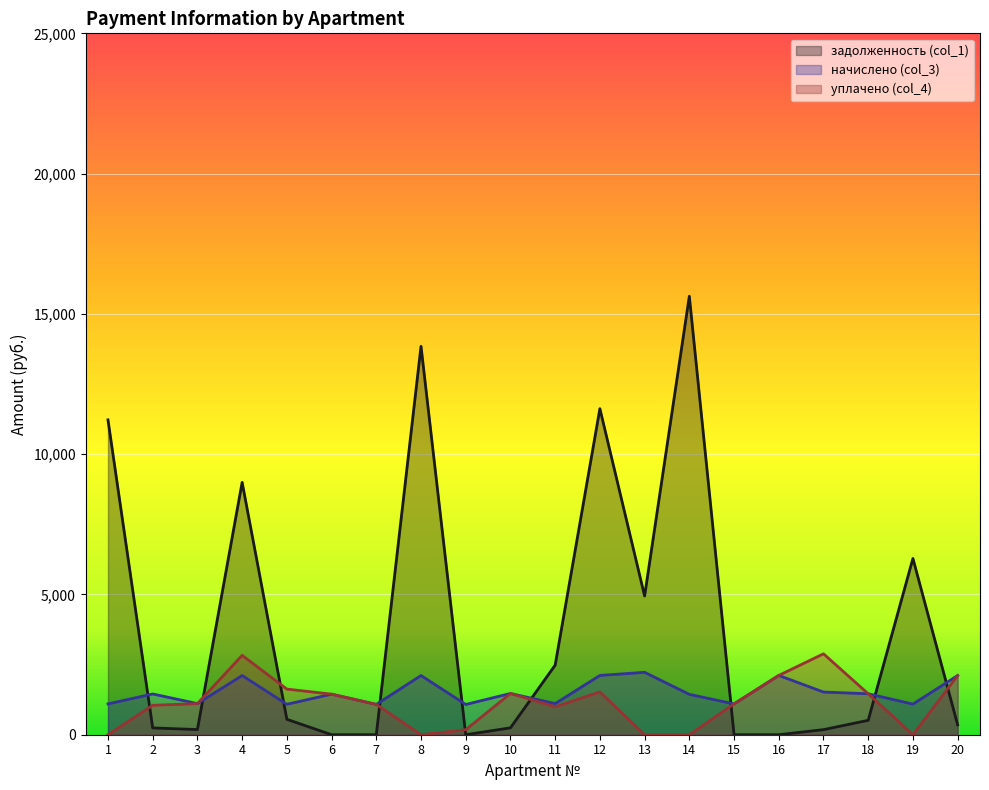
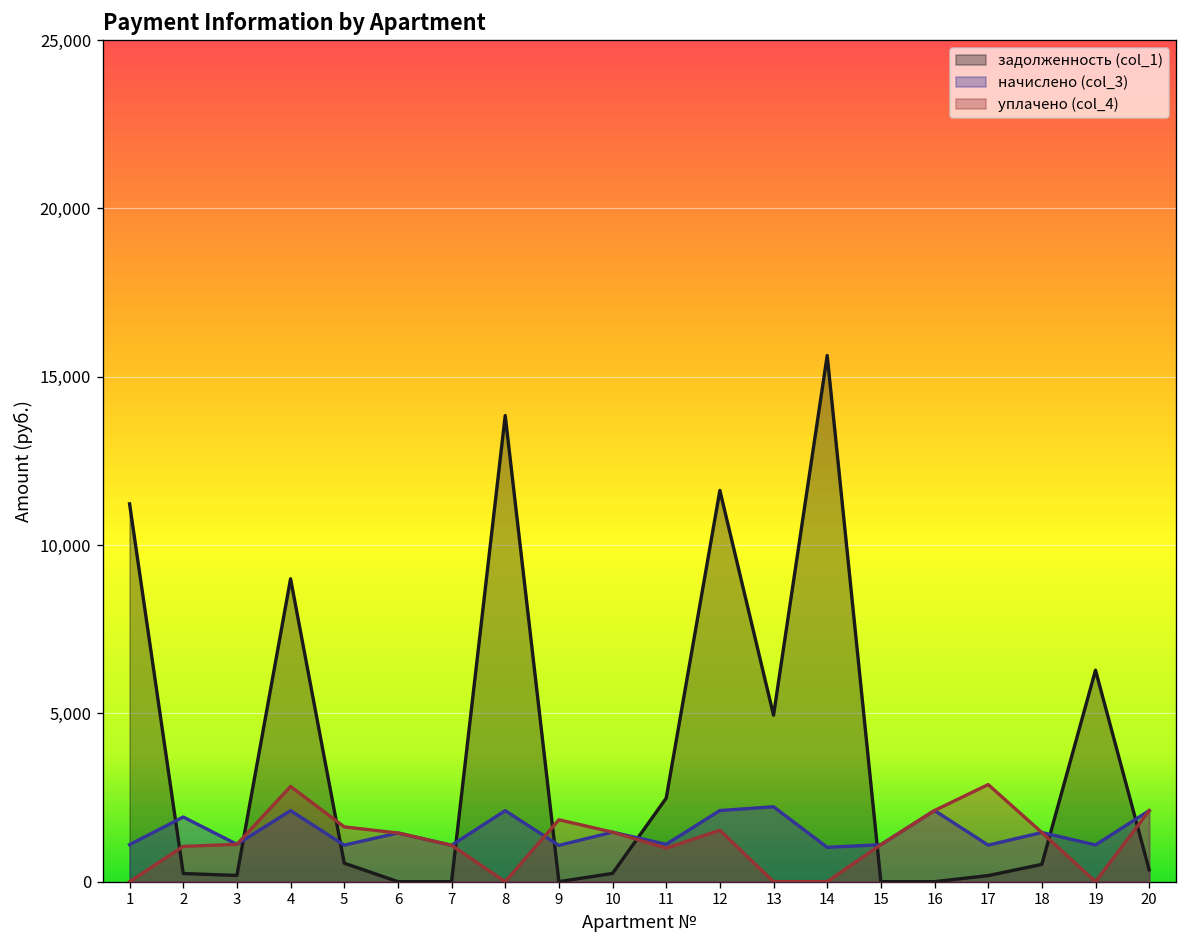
начислено (col_3), 2: 1,500 -> 1,900
уплачено (col_4), 9: 200 -> 1,800
начислено (col_3), 14: 1,400 -> 1,000
начислено (col_3), 17: 1,500 -> 1,100
